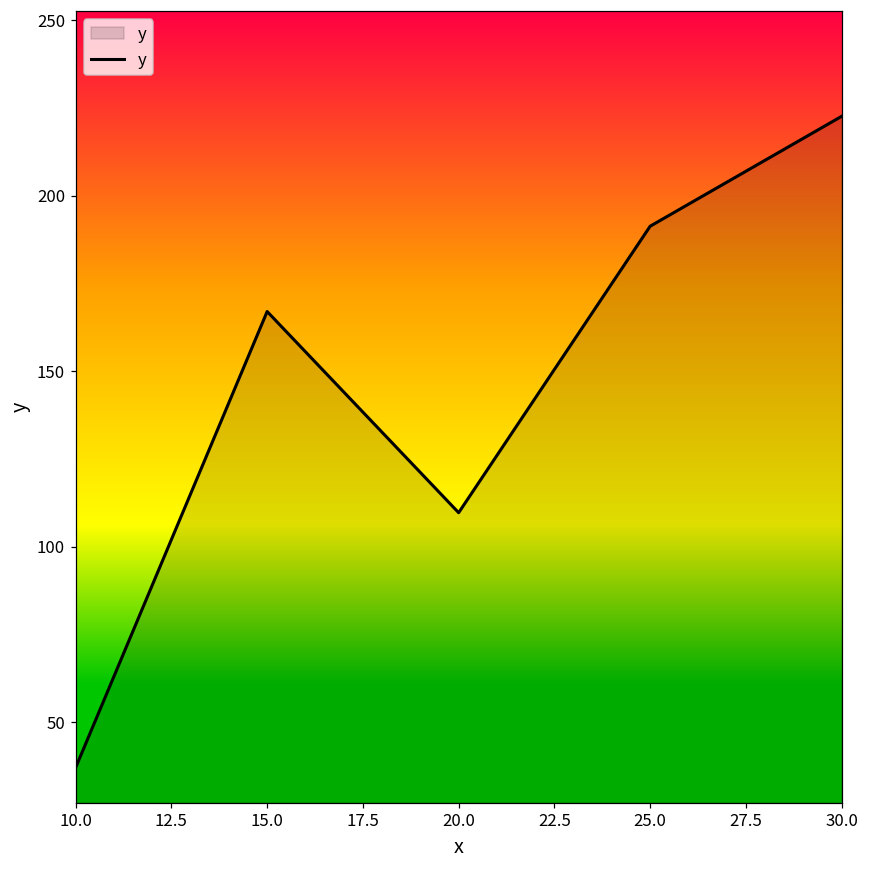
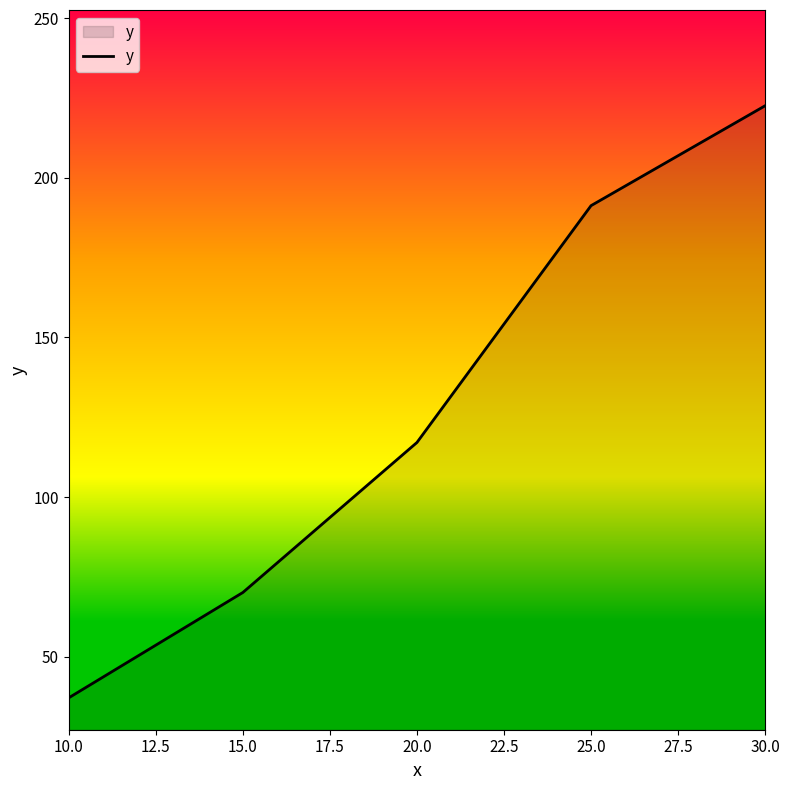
15.0: 167 -> 70
20.0: 110 -> 117
